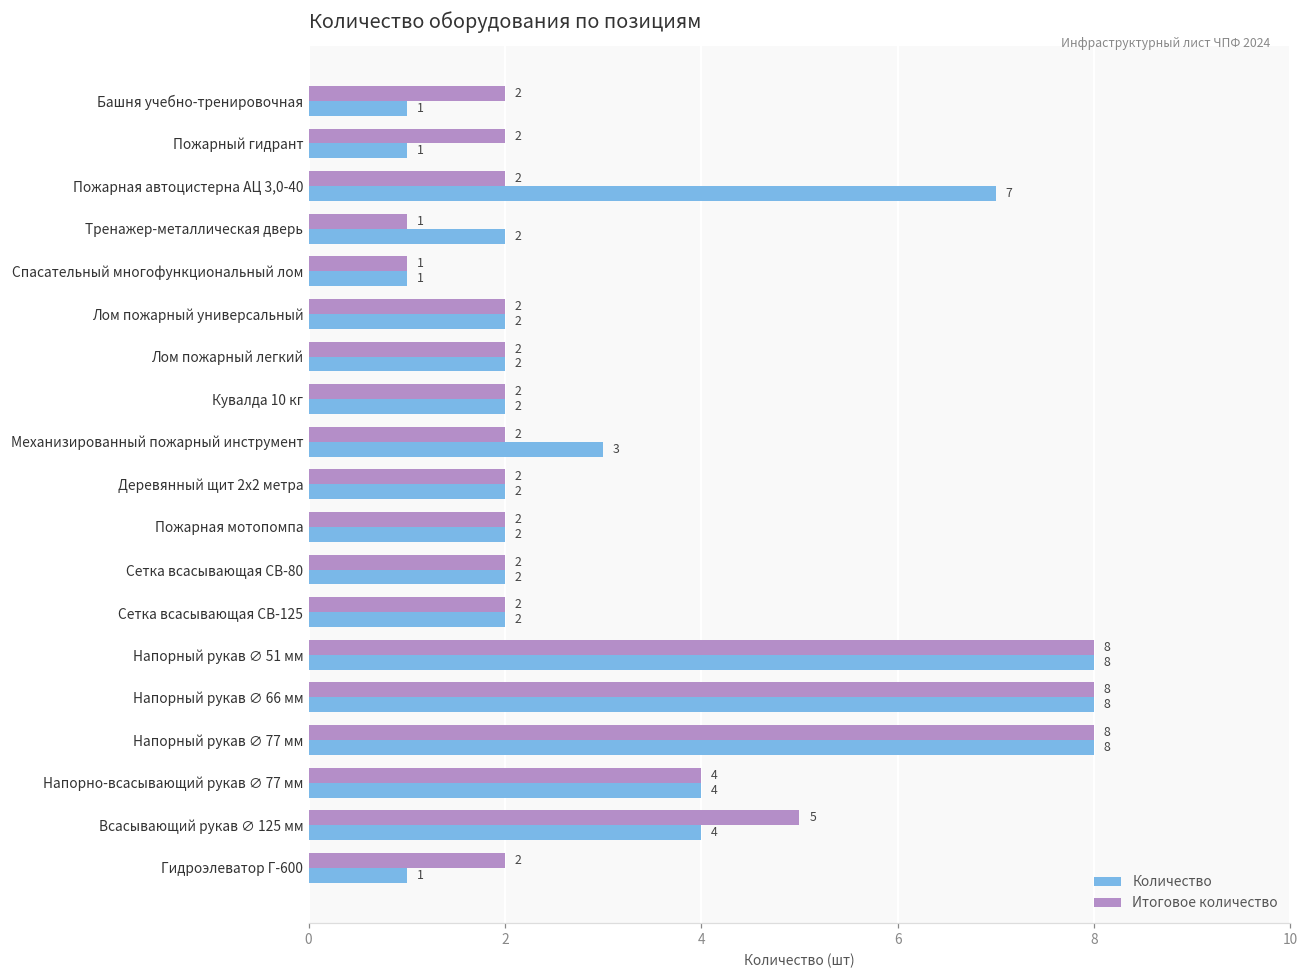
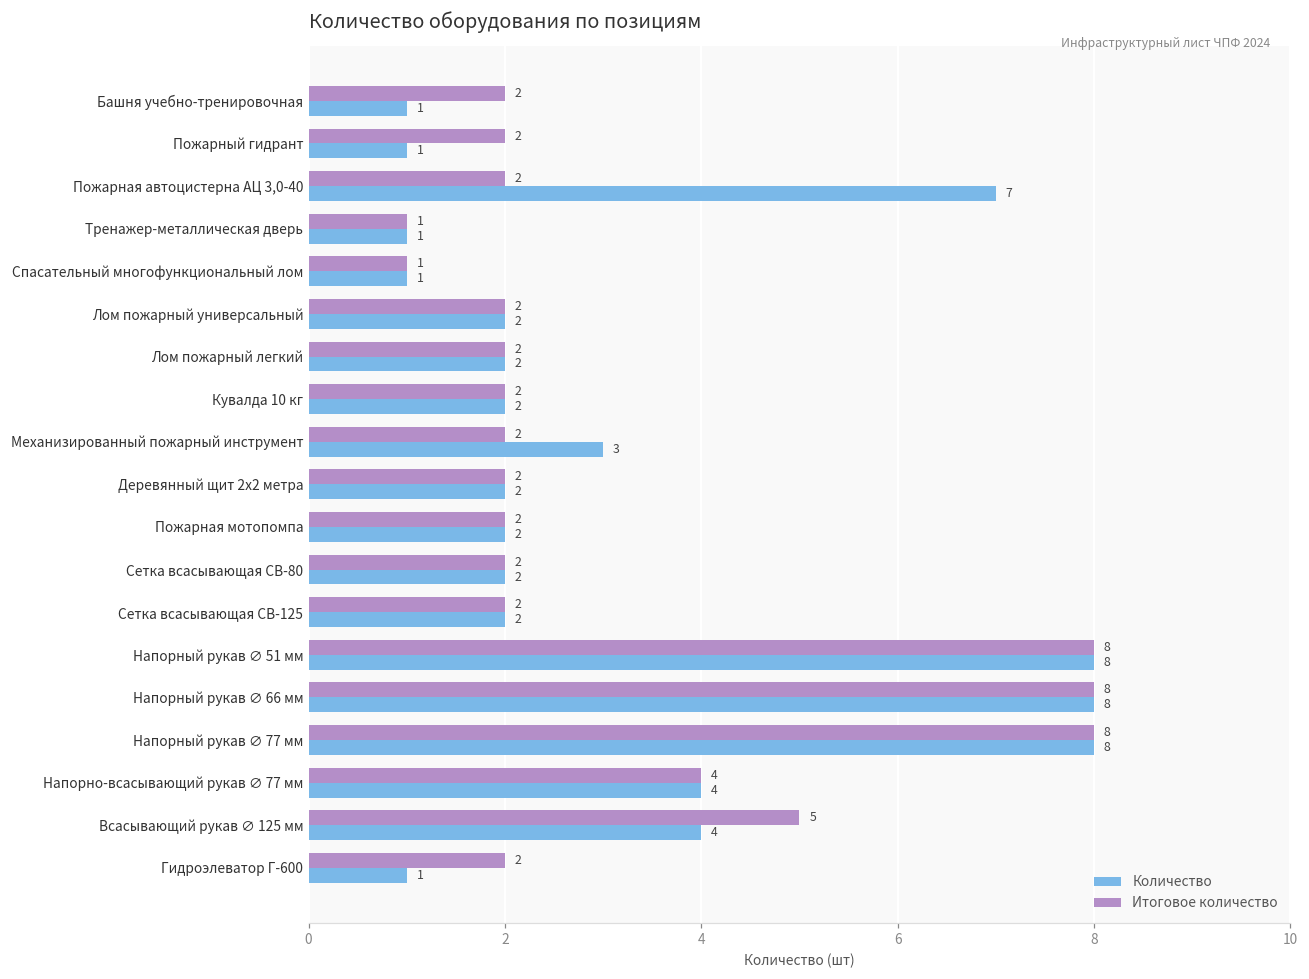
Количество, Тренажер-металлическая дверь: 2 -> 1
